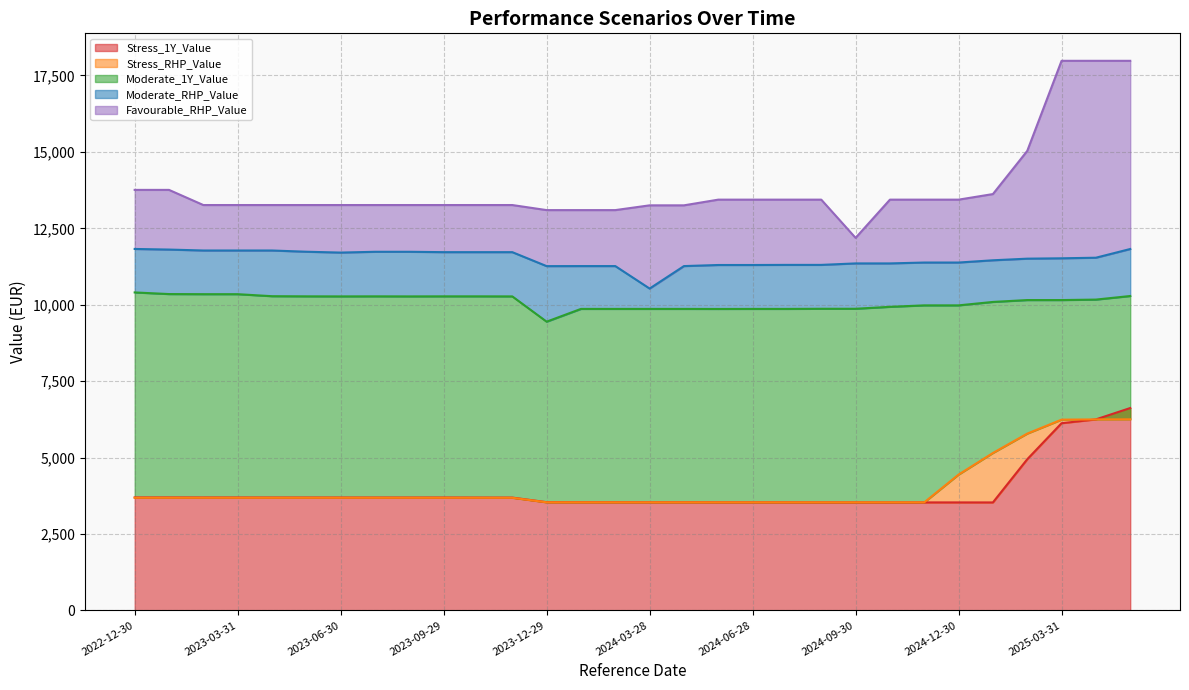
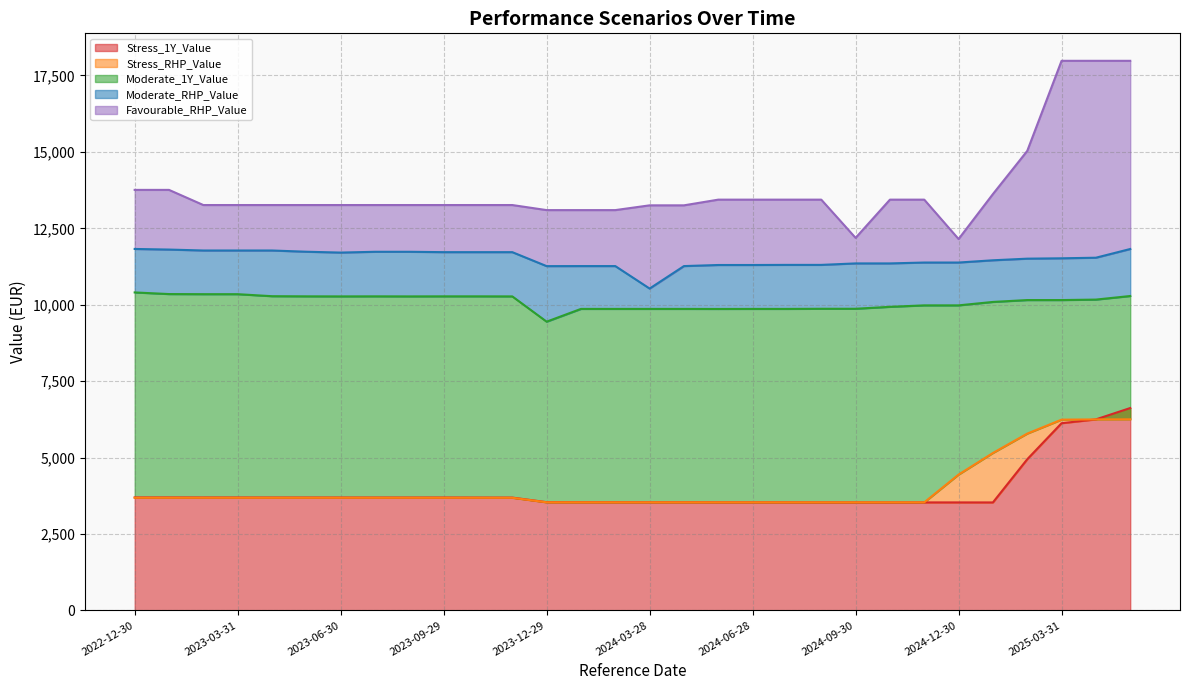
Favourable_RHP_Value, 2024-12-30: 13,400 -> 12,100
